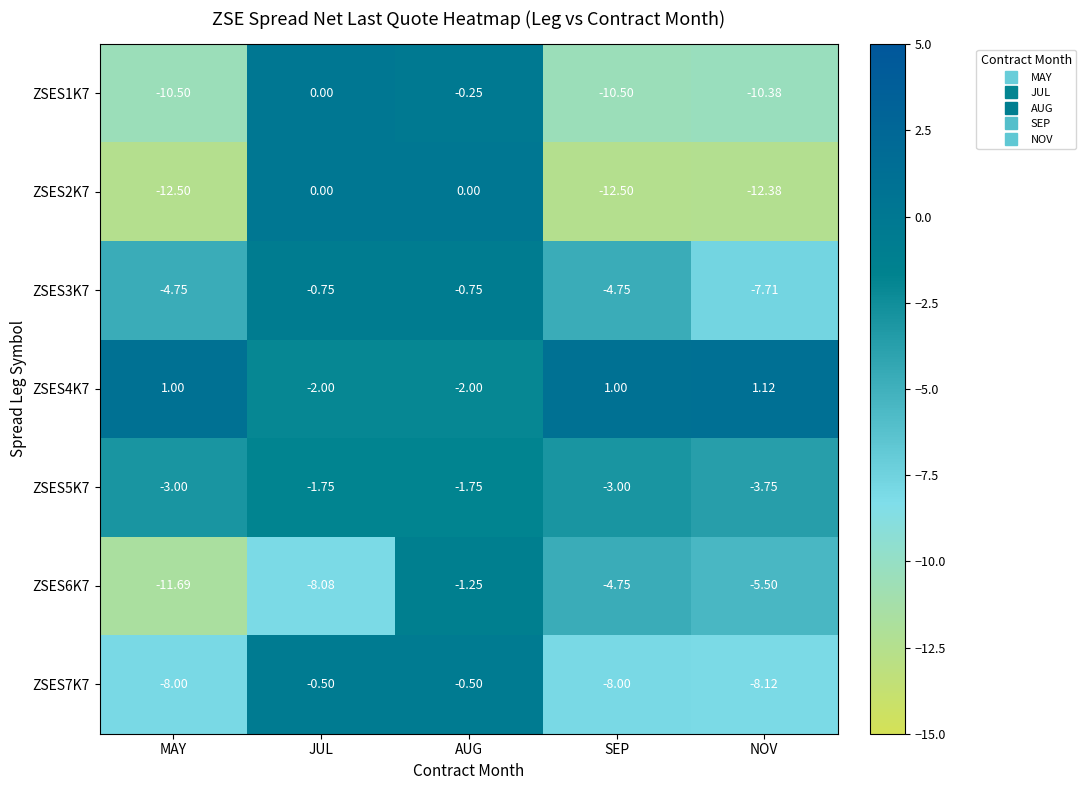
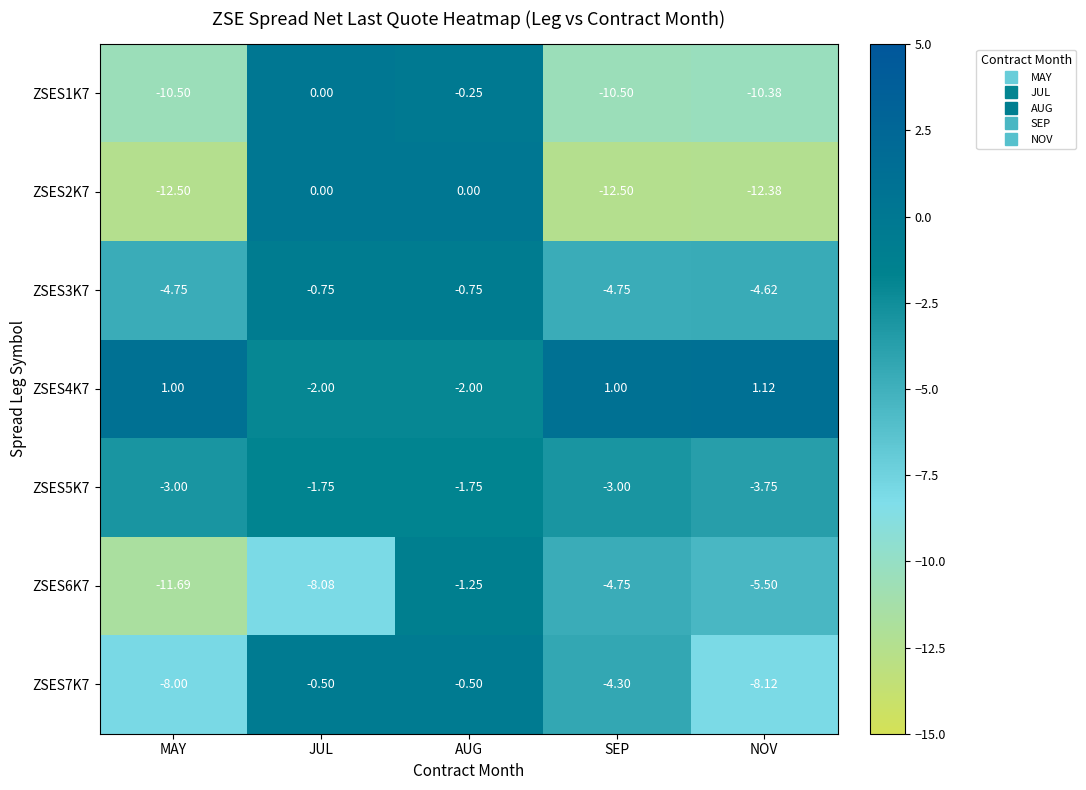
ZSES3K7, NOV: -7.71 -> -4.62
ZSES7K7, SEP: -8.00 -> -4.30
